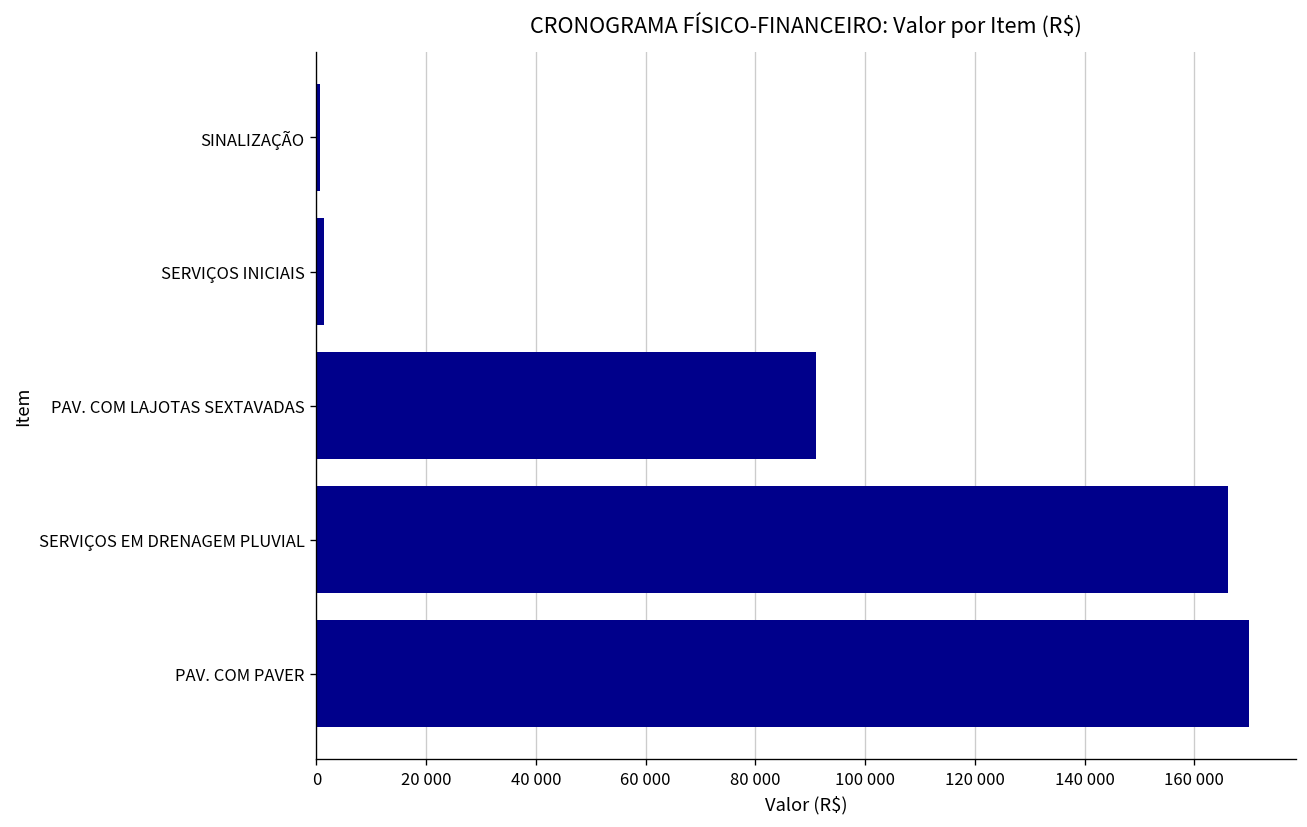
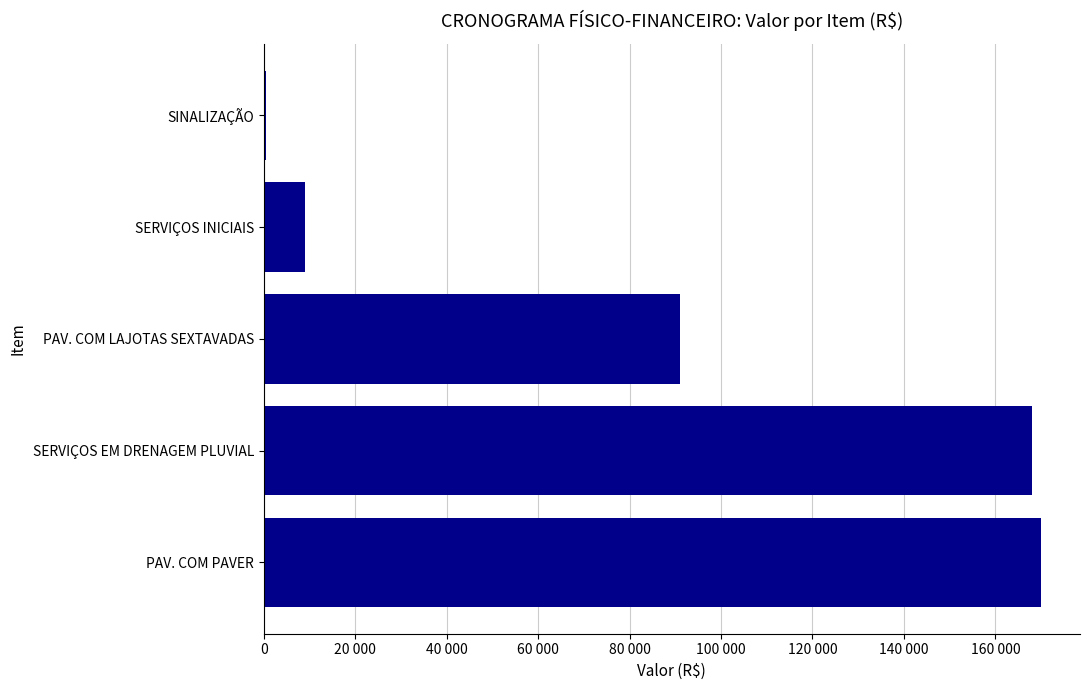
SERVIÇOS INICIAIS: 1000 -> 9000
SERVIÇOS EM DRENAGEM PLUVIAL: 166000 -> 168000
